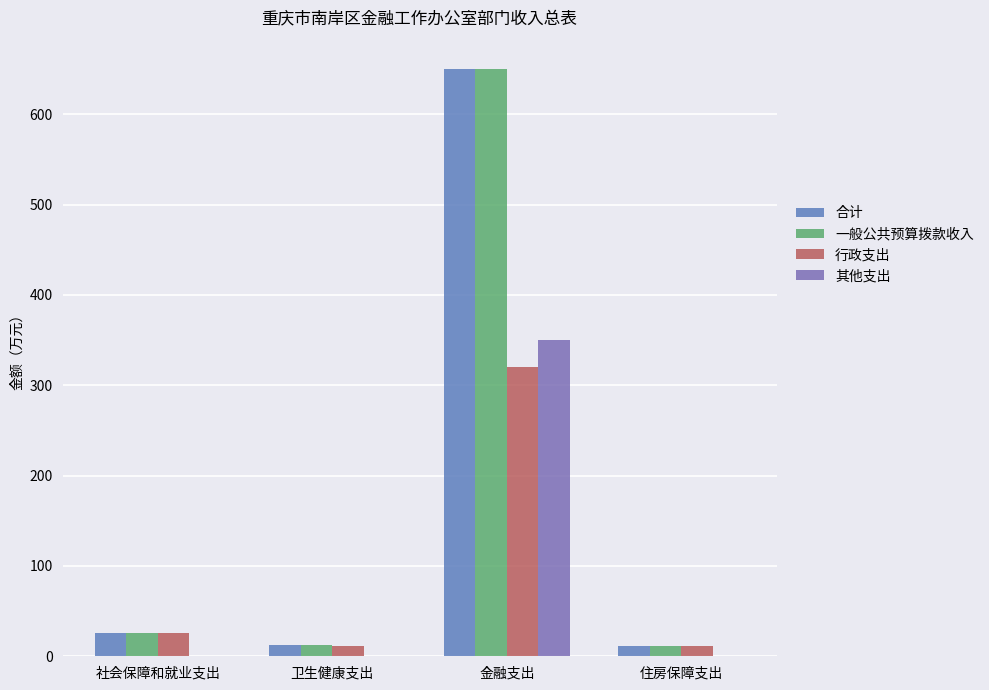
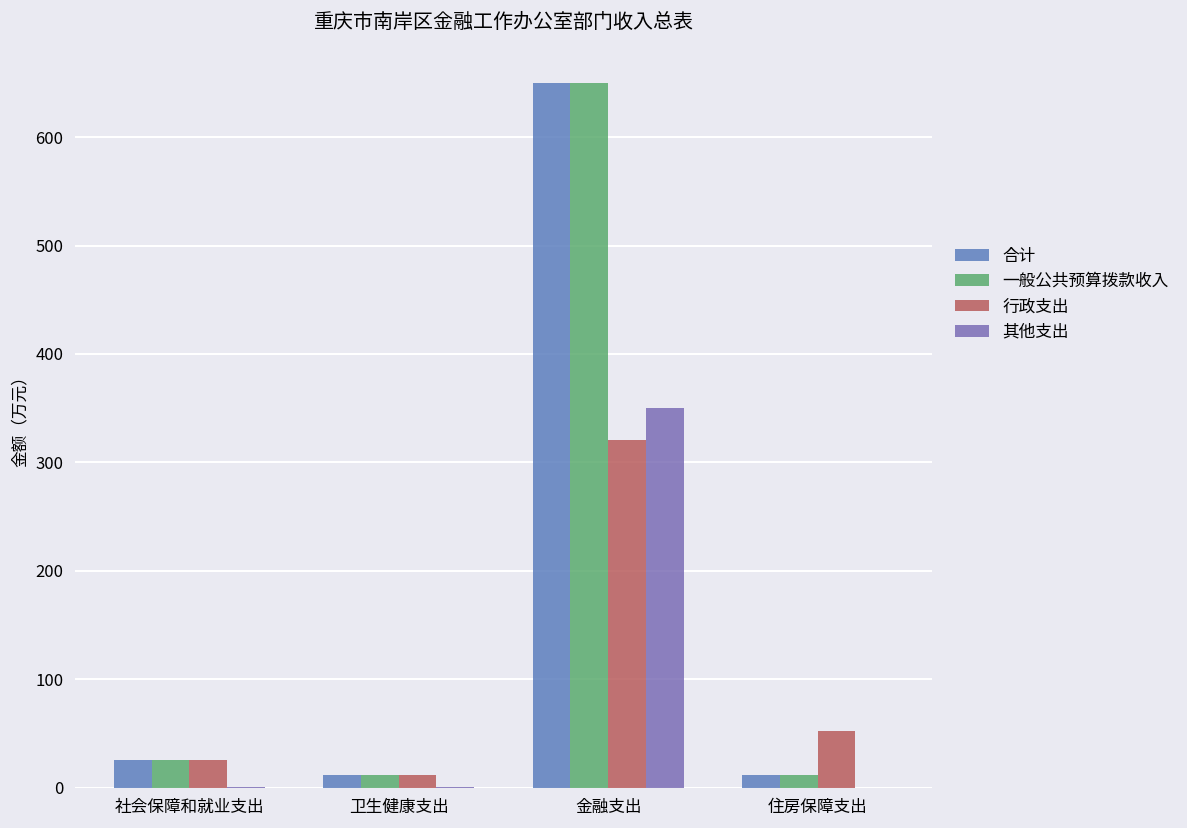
行政支出, 住房保障支出: 10 -> 50
